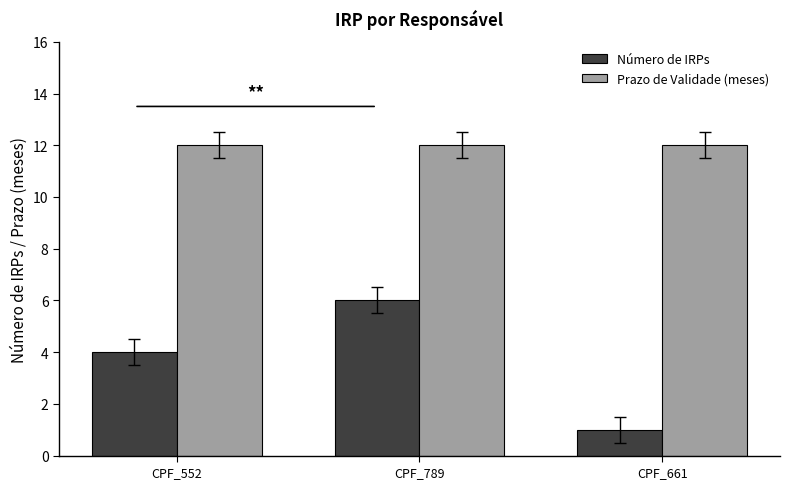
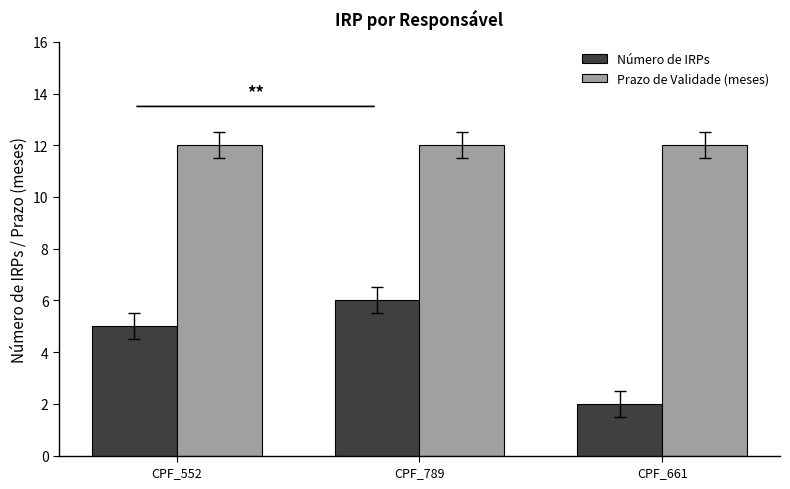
Número de IRPs, CPF_552: 4 -> 5
Número de IRPs, CPF_661: 1 -> 2
